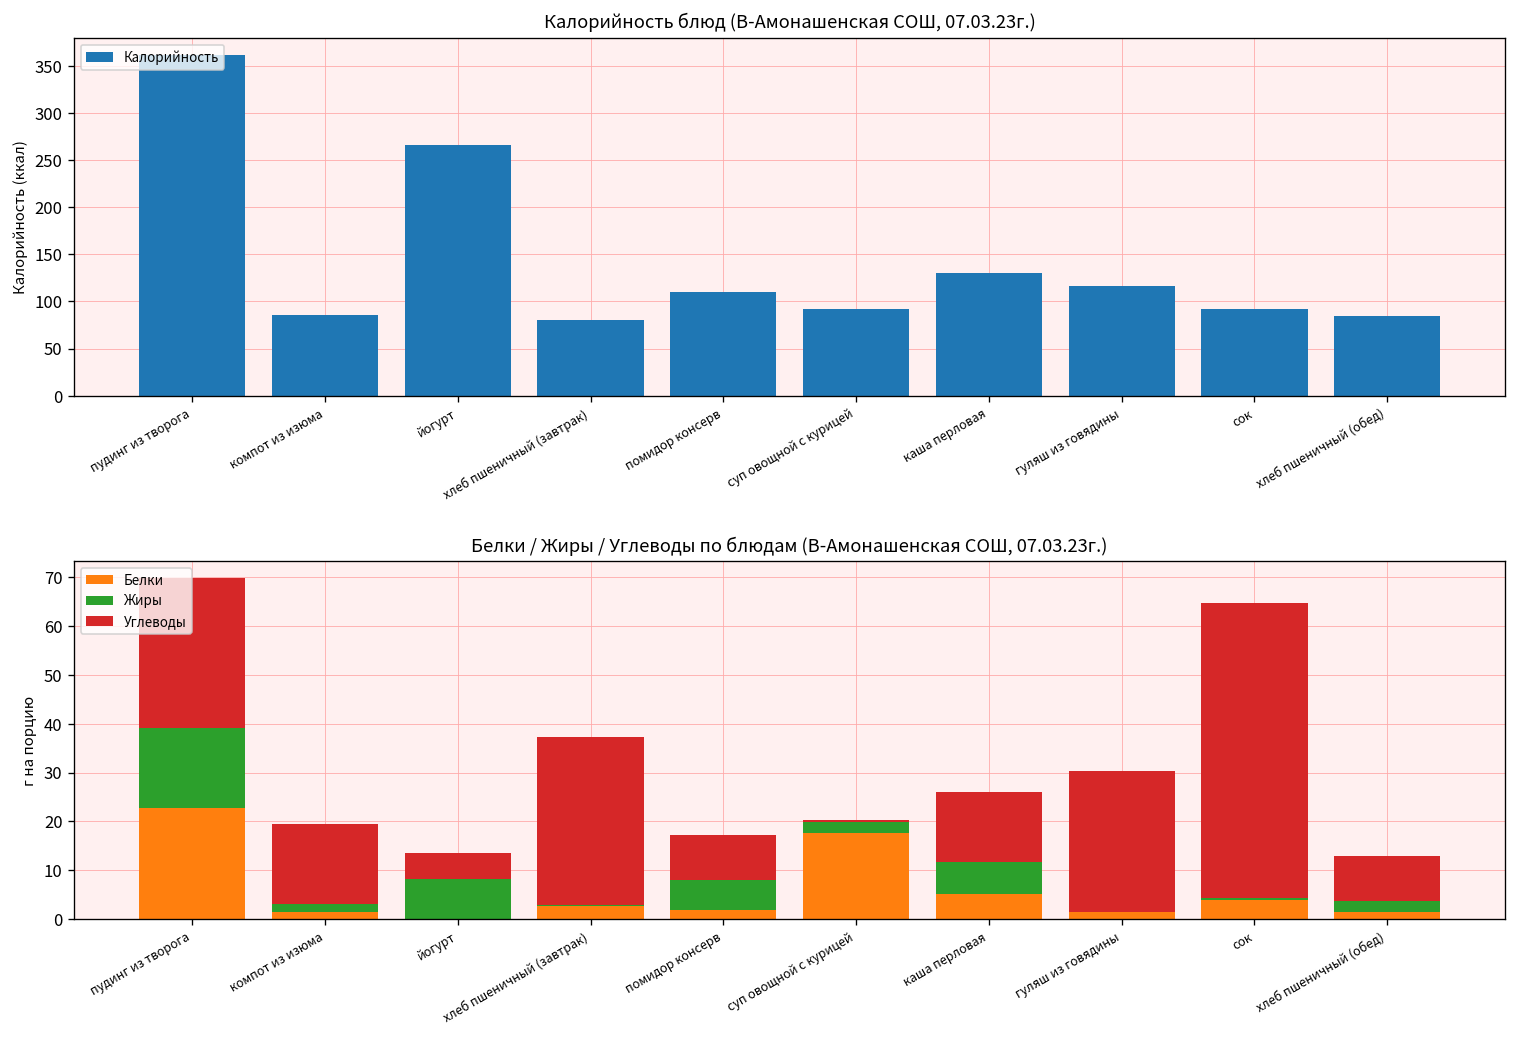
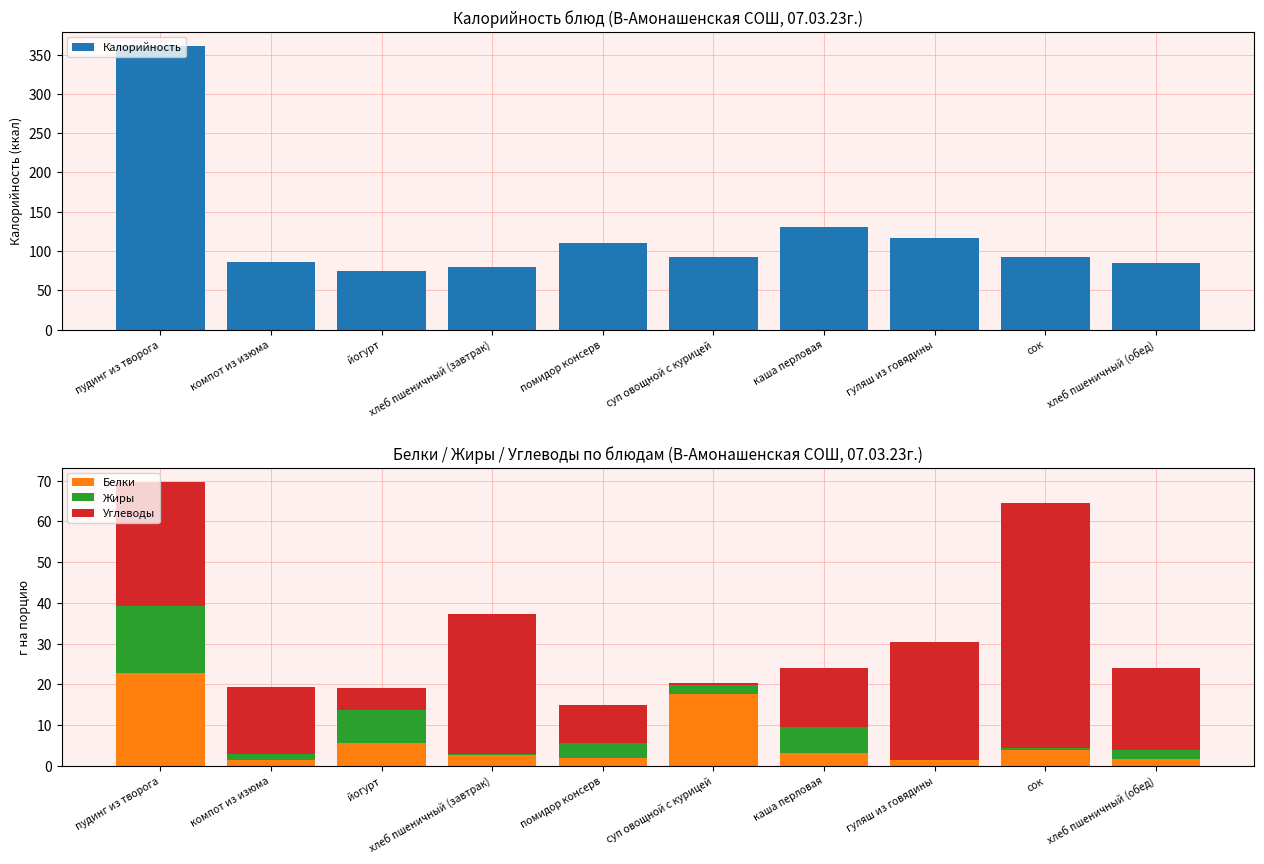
Калорийность блюд (В-Амонашенская СОШ, 07.03.23г.), йогурт: 270 -> 80
Белки / Жиры / Углеводы по блюдам (В-Амонашенская СОШ, 07.03.23г.), Белки, йогурт: 0 -> 6
Белки / Жиры / Углеводы по блюдам (В-Амонашенская СОШ, 07.03.23г.), Жиры, помидор консерв: 6 -> 4
Белки / Жиры / Углеводы по блюдам (В-Амонашенская СОШ, 07.03.23г.), Белки, каша перловая: 5 -> 3
Белки / Жиры / Углеводы по блюдам (В-Амонашенская СОШ, 07.03.23г.), Углеводы, хлеб пшеничный (обед): 9 -> 20
